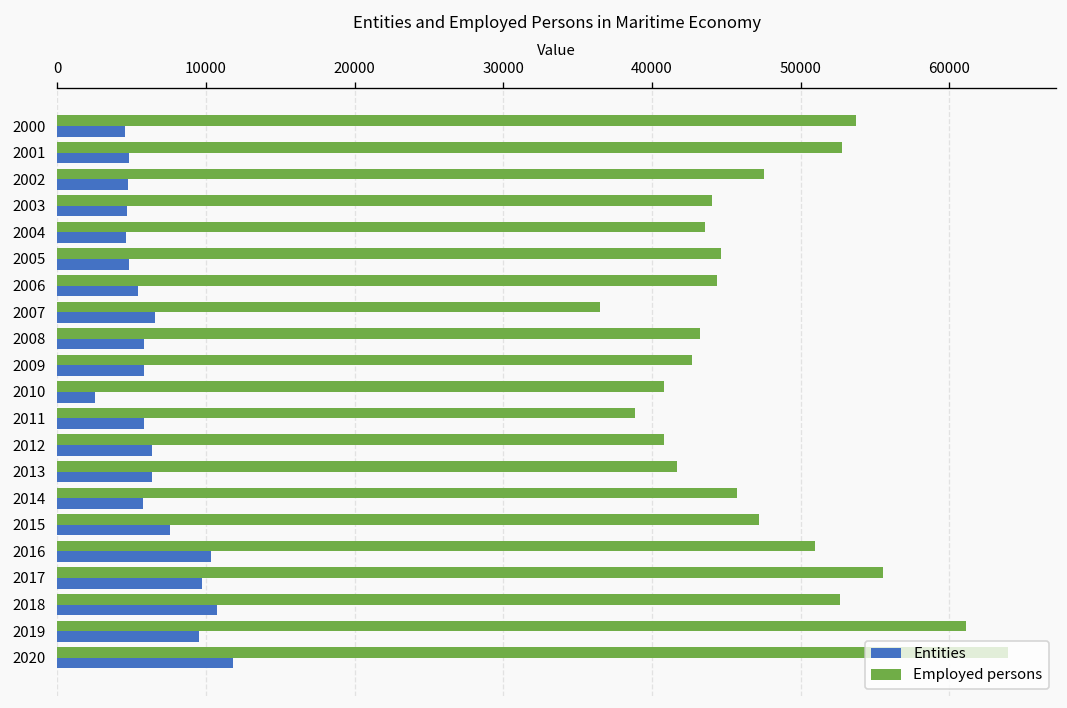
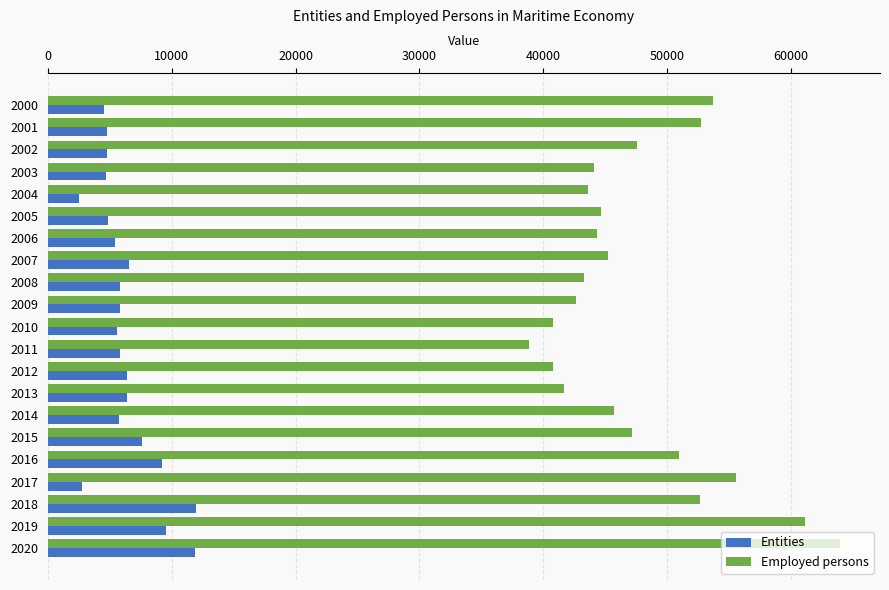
Entities, 2004: 4600 -> 2500
Employed persons, 2007: 36500 -> 45200
Entities, 2010: 2500 -> 5600
Entities, 2016: 10400 -> 9200
Entities, 2017: 9700 -> 2800
Entities, 2018: 10800 -> 12000
